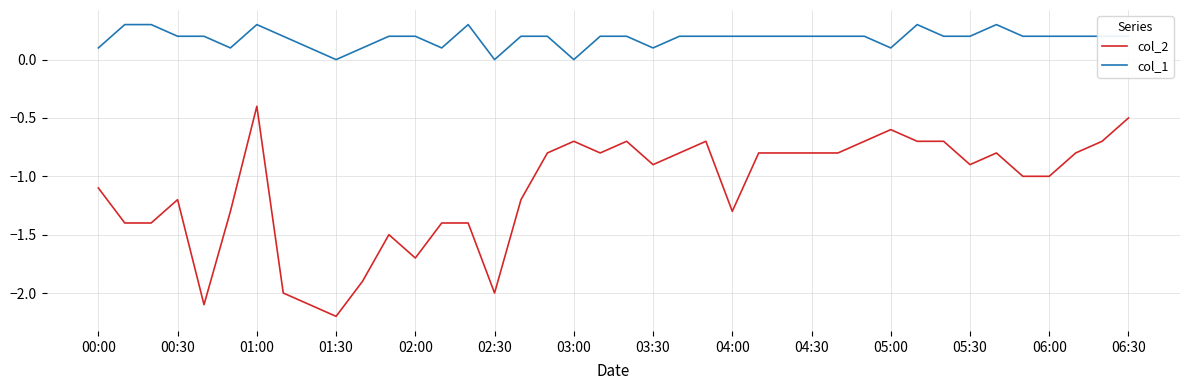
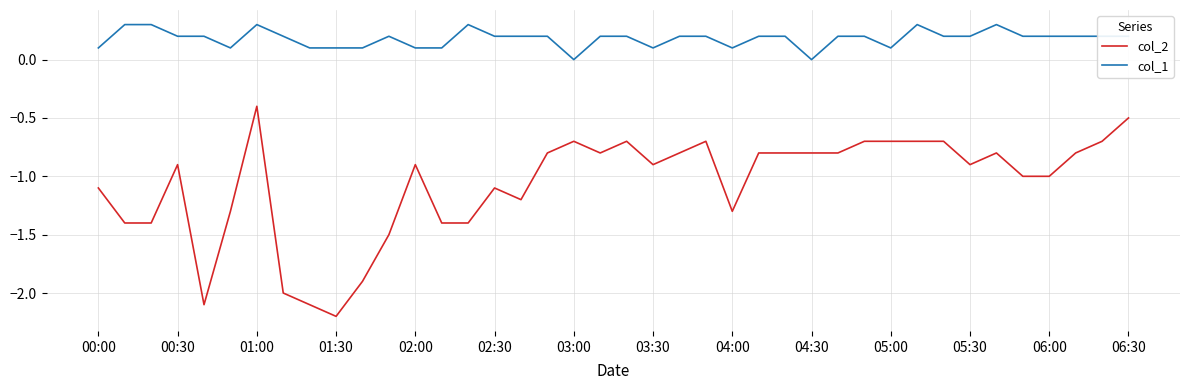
col_2, 00:30: -1.2 -> -0.9
col_1, 01:30: 0.0 -> 0.1
col_2, 02:00: -1.7 -> -0.9
col_1, 02:00: 0.2 -> 0.1
col_2, 02:30: -2.0 -> -1.1
col_1, 02:30: 0.0 -> 0.2
col_1, 04:00: 0.2 -> 0.1
col_1, 04:30: 0.2 -> 0.0
col_2, 05:00: -0.6 -> -0.7
